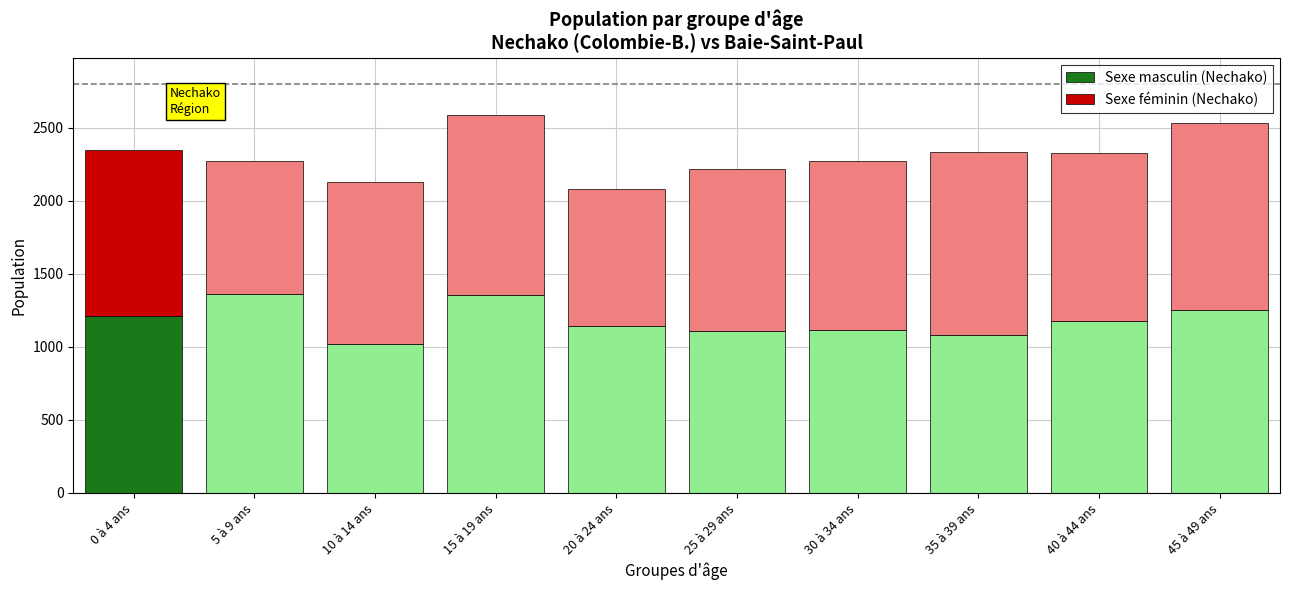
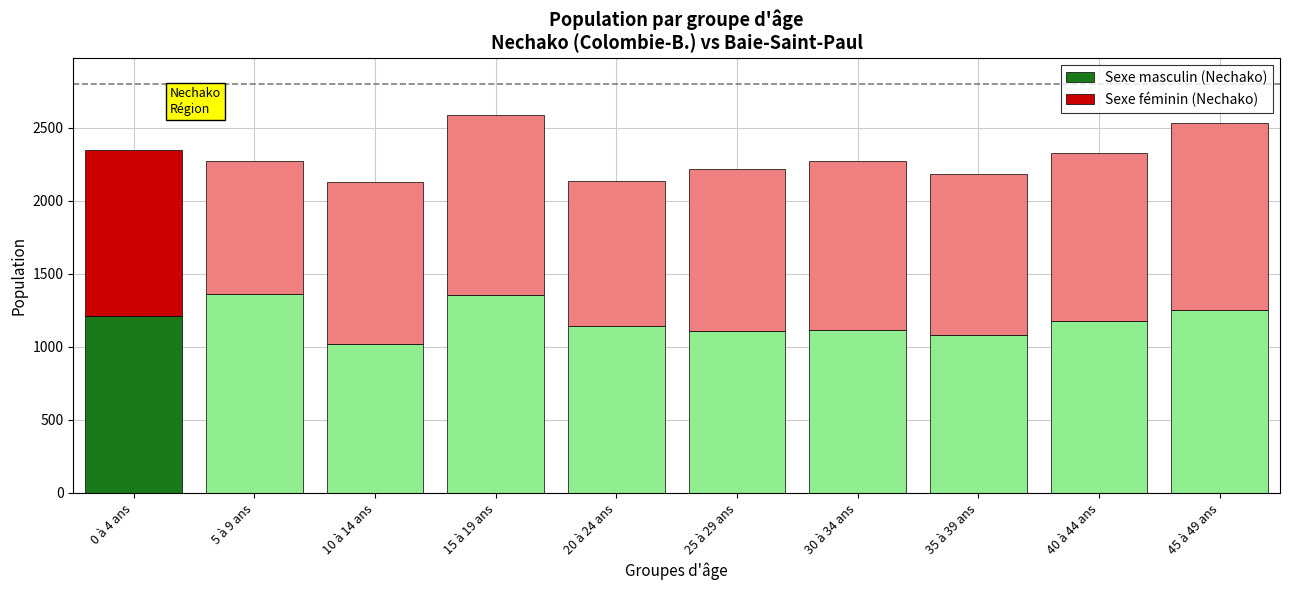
Sexe féminin (Nechako), 20 à 24 ans: 930 -> 990
Sexe féminin (Nechako), 35 à 39 ans: 1260 -> 1100
